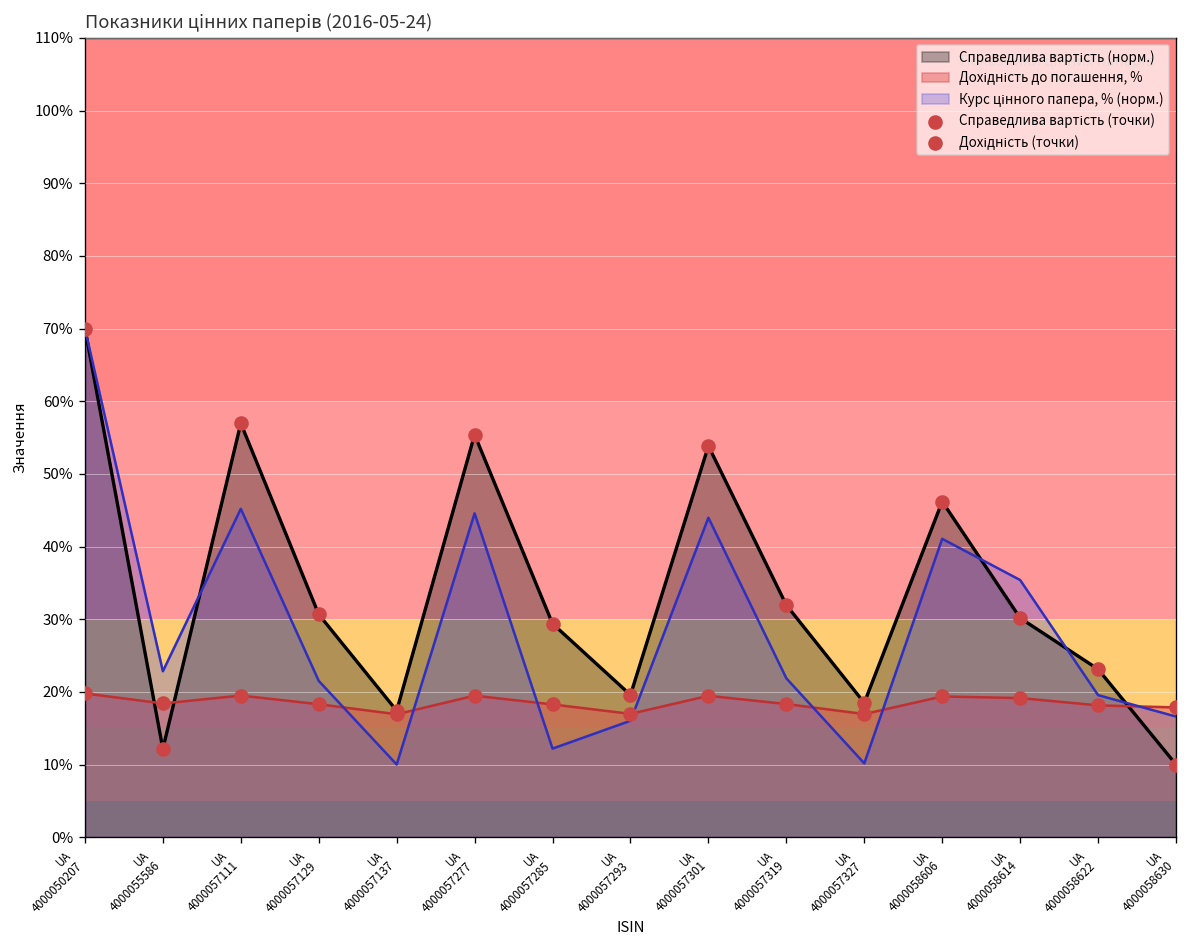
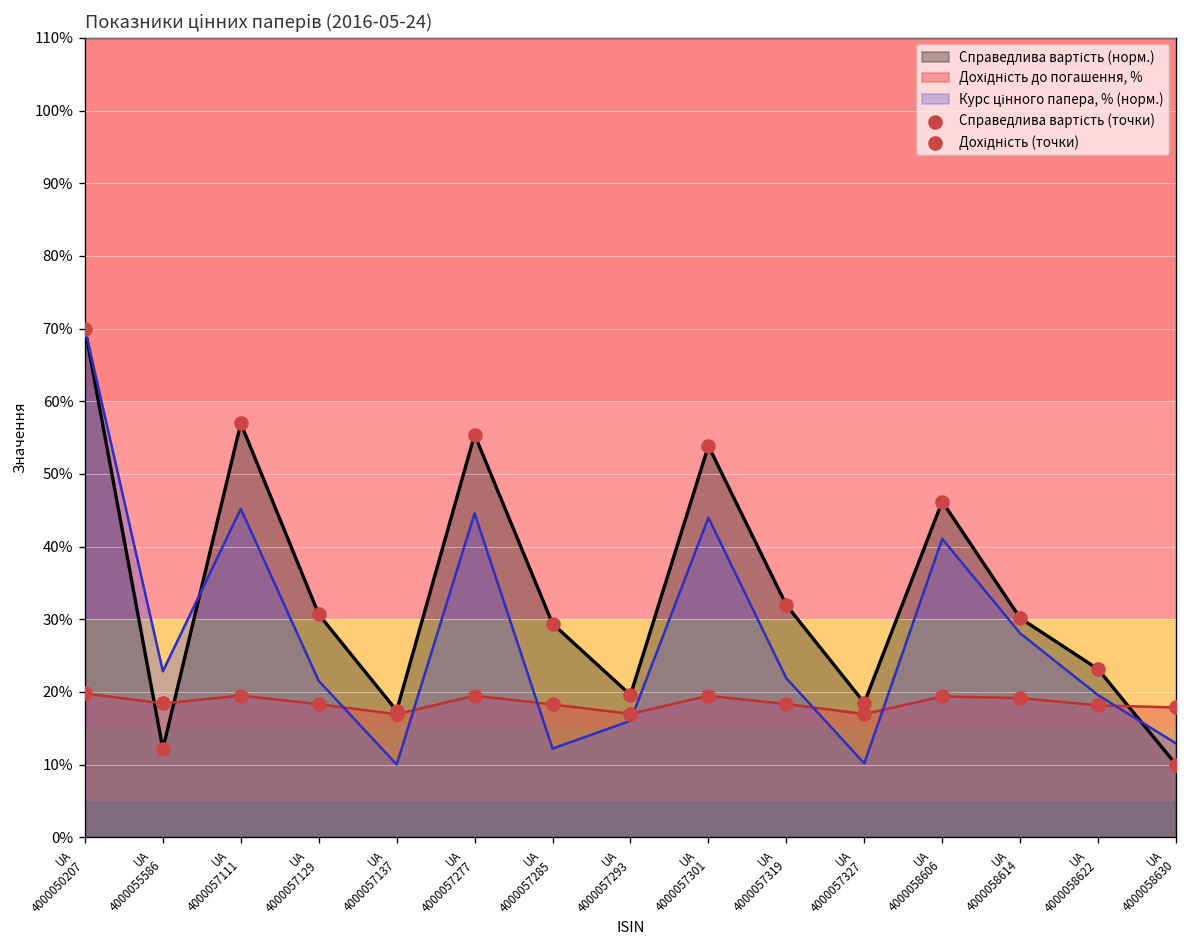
Курс цінного папера, % (норм.), UA 4000058614: 35% -> 28%
Курс цінного папера, % (норм.), UA 4000058630: 17% -> 13%
